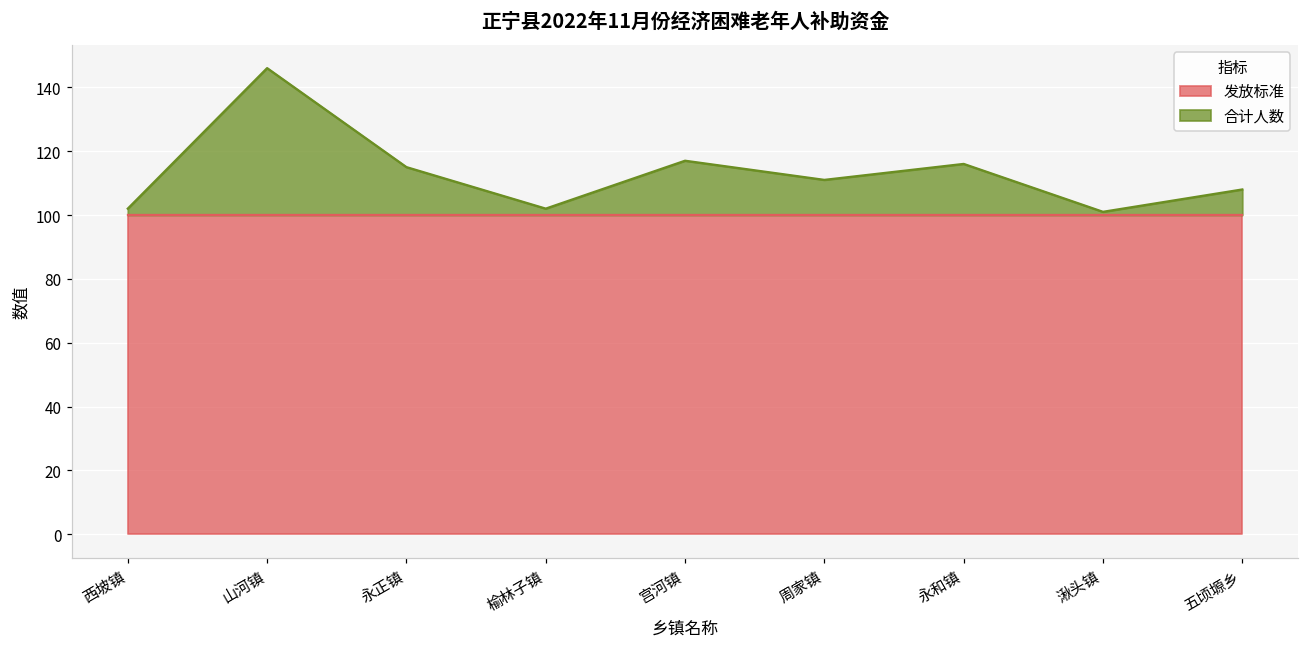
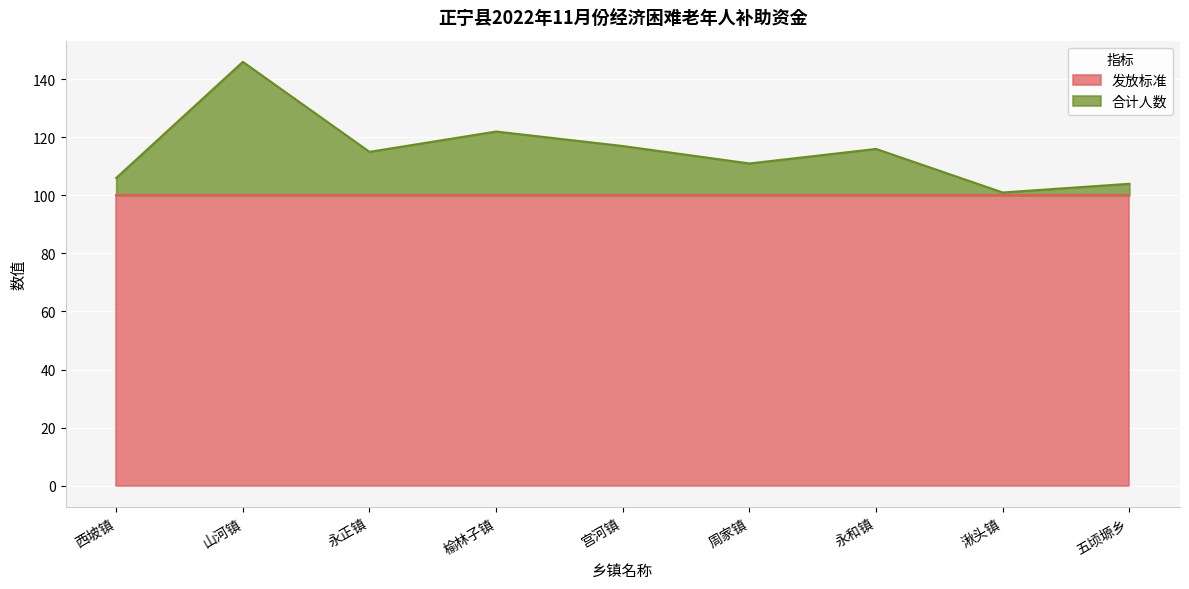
合计人数, 西坡镇: 102 -> 106
合计人数, 榆林子镇: 102 -> 122
合计人数, 五顷塬乡: 108 -> 104
